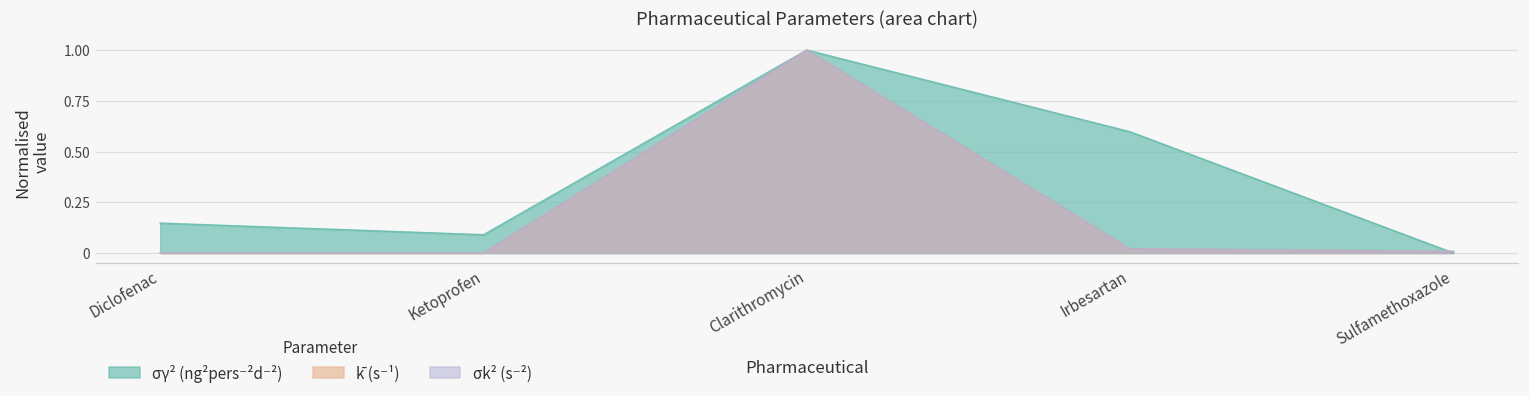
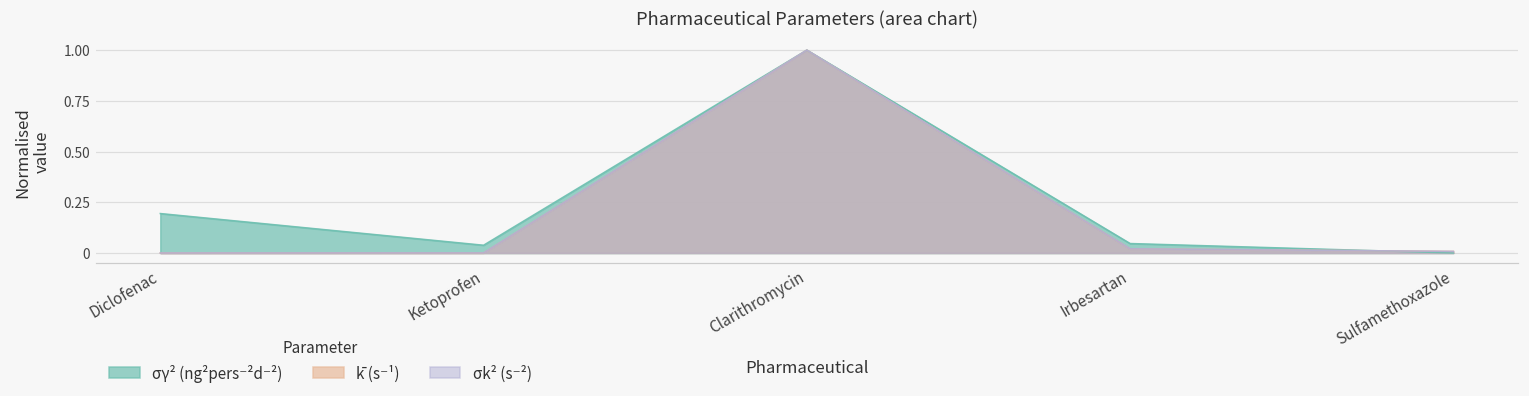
σγ² (ng²pers⁻²d⁻²), Diclofenac: 0.15 -> 0.19
σγ² (ng²pers⁻²d⁻²), Ketoprofen: 0.09 -> 0.04
σγ² (ng²pers⁻²d⁻²), Irbesartan: 0.60 -> 0.05
